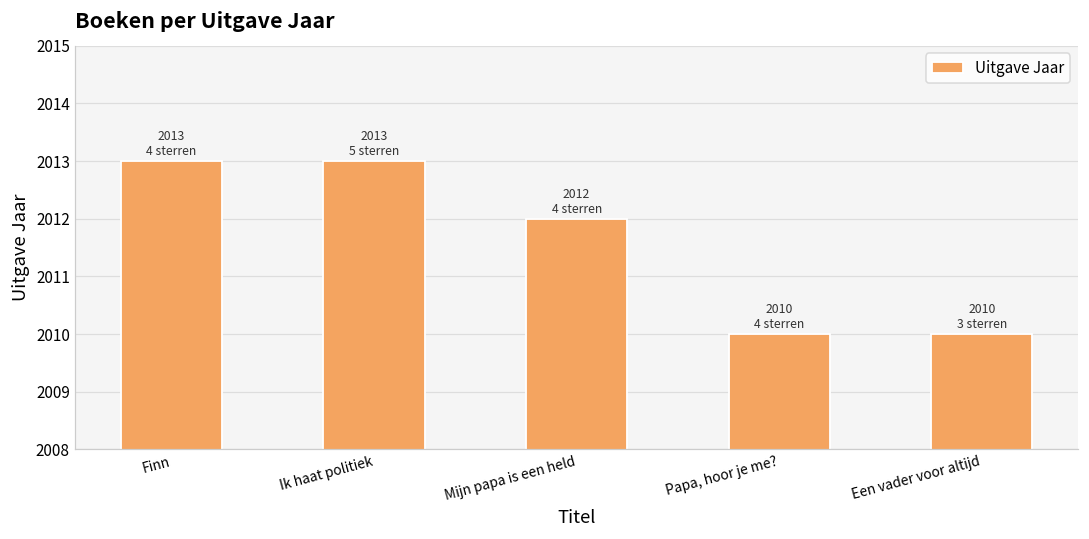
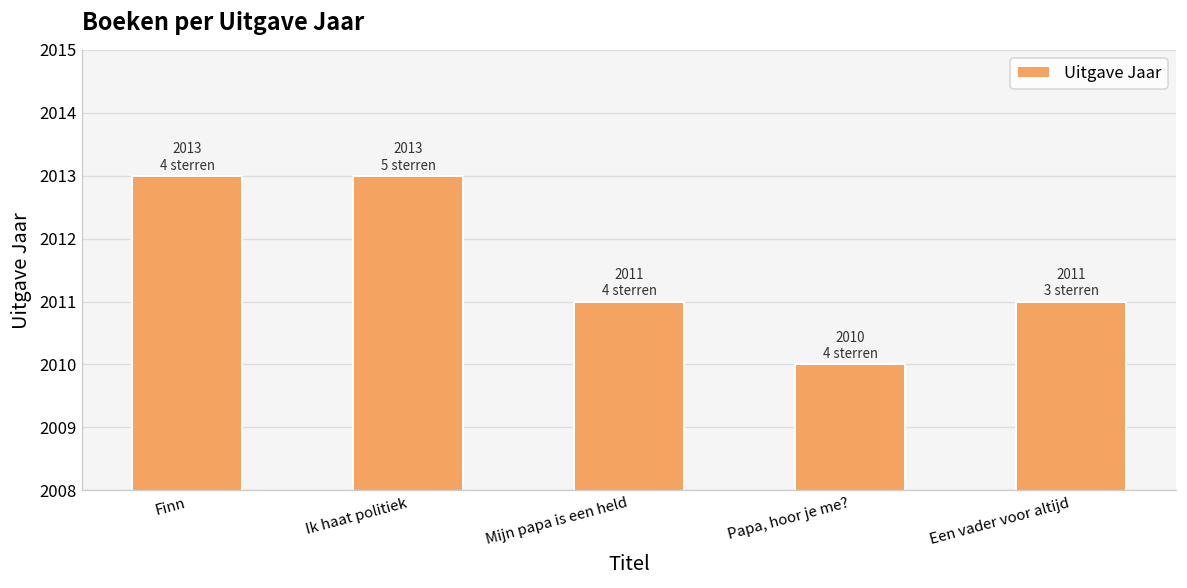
Mijn papa is een held: 2012 -> 2011
Een vader voor altijd: 2010 -> 2011
